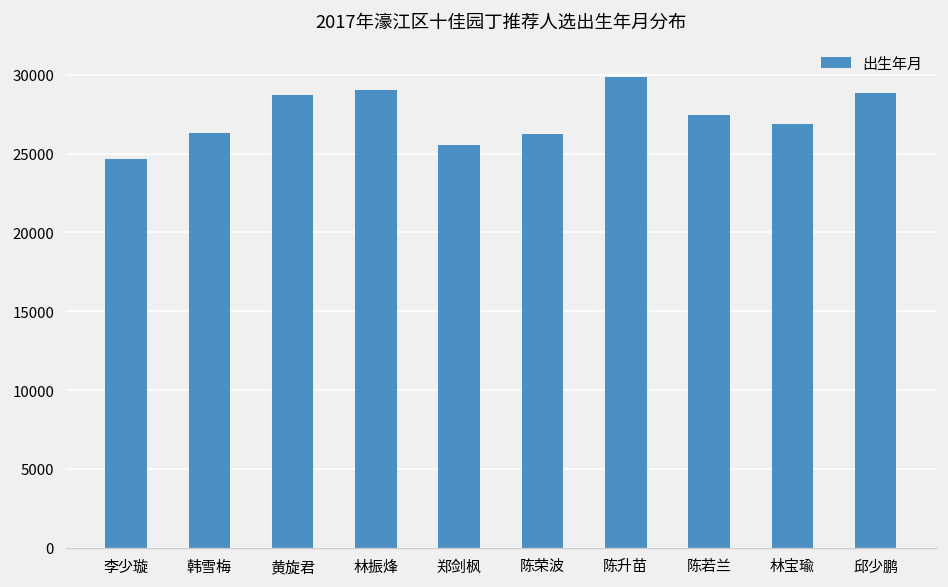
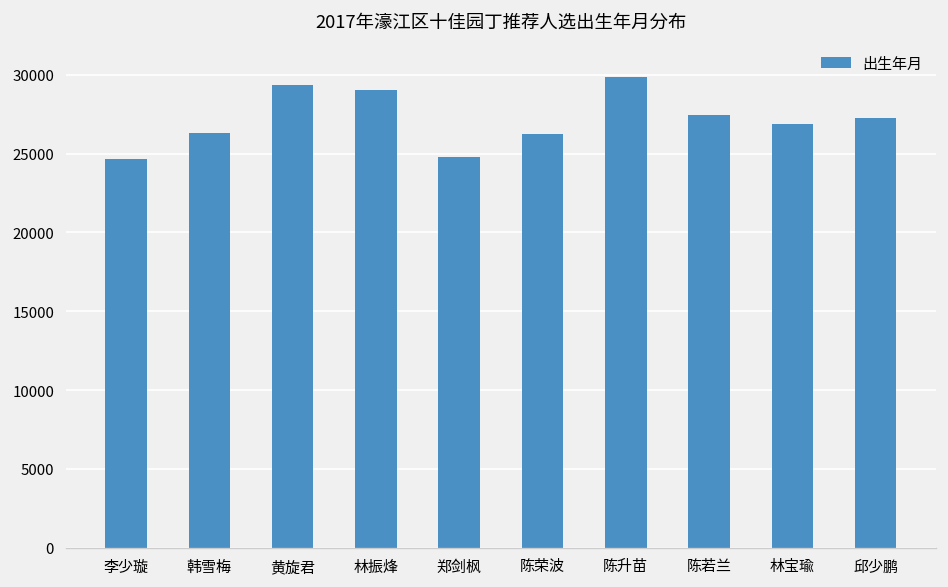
黄旋君: 28700 -> 29300
郑剑枫: 25600 -> 24800
邱少鹏: 28900 -> 27200
